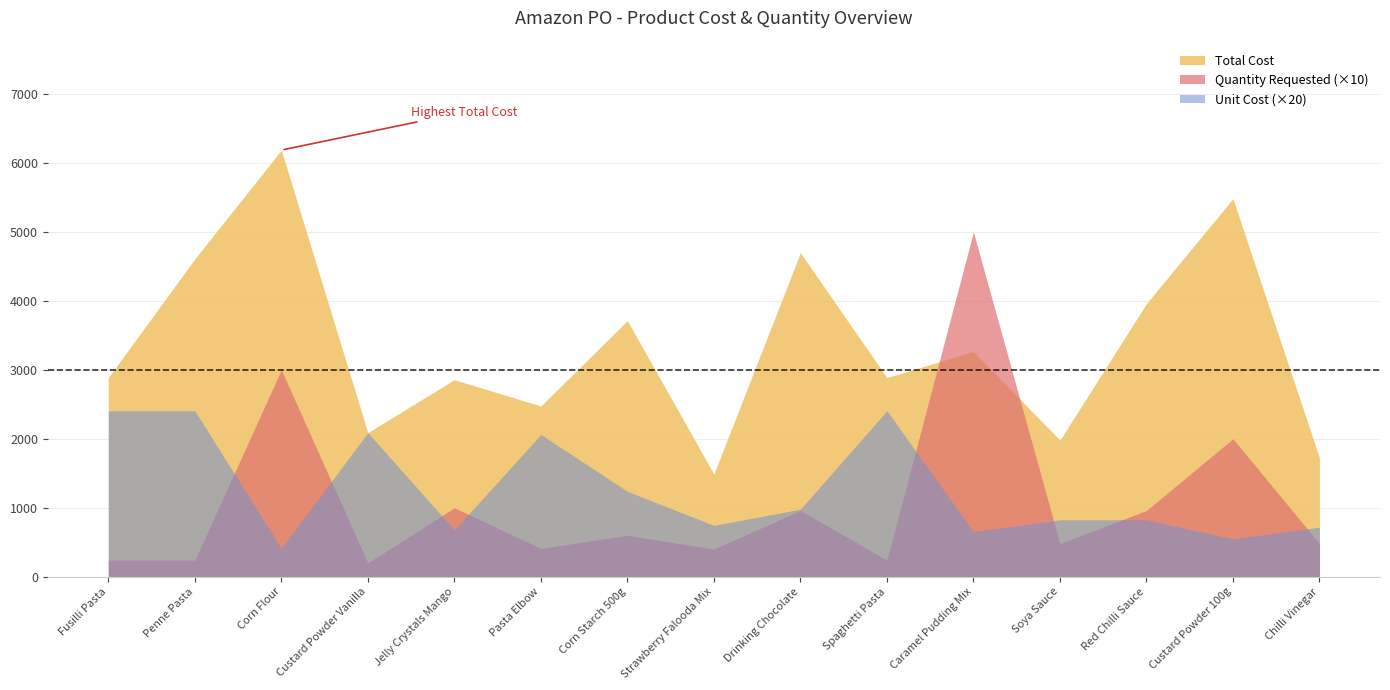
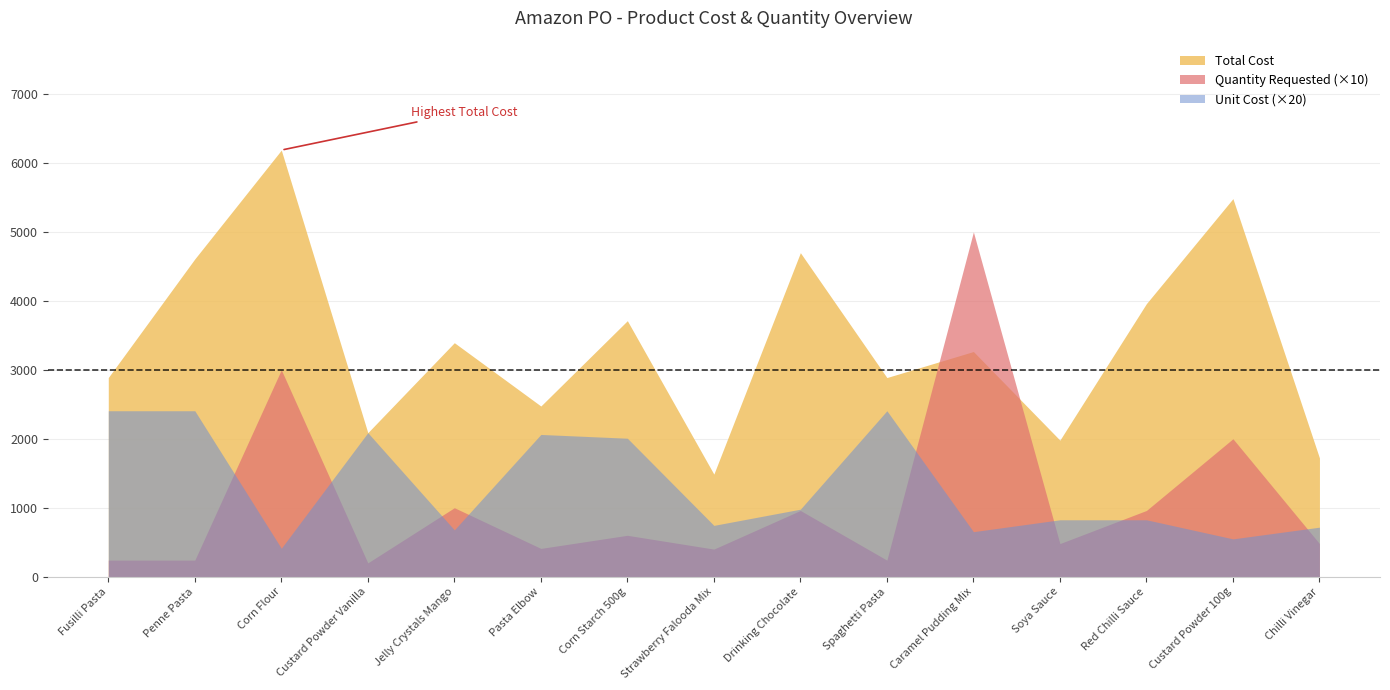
Total Cost, Jelly Crystals Mango: 2900 -> 3400
Unit Cost (×20), Corn Starch 500g: 1200 -> 2000
